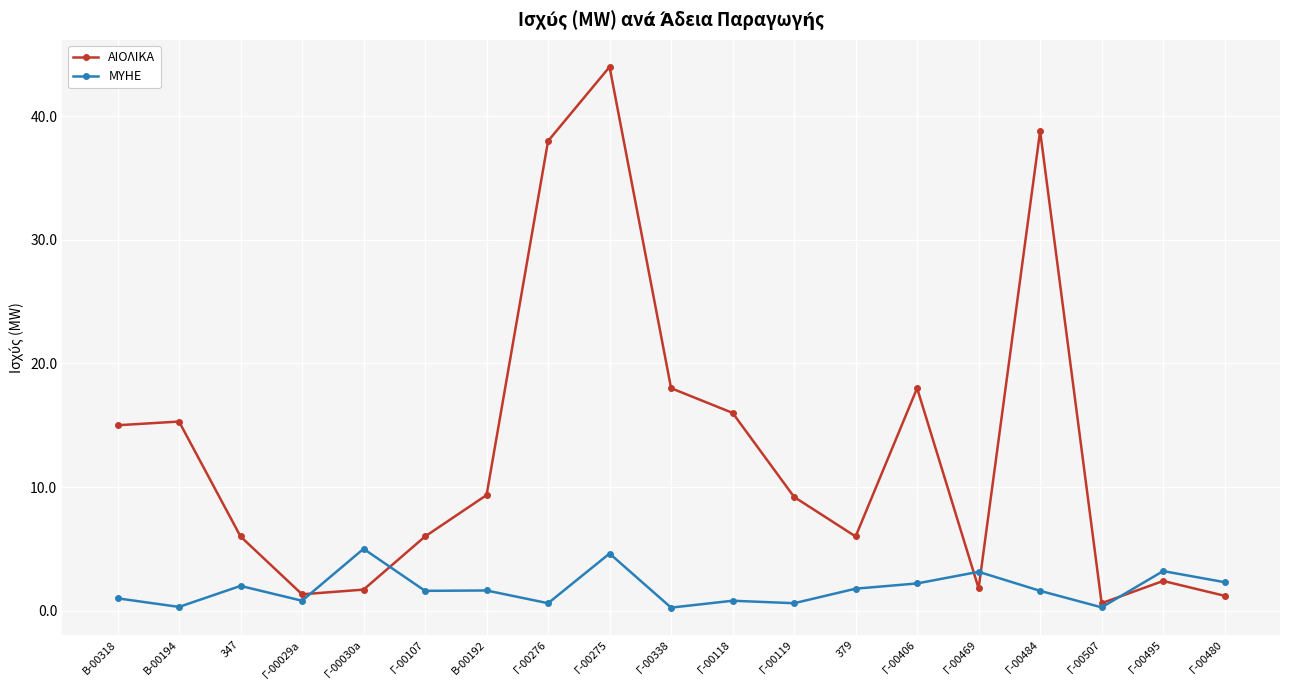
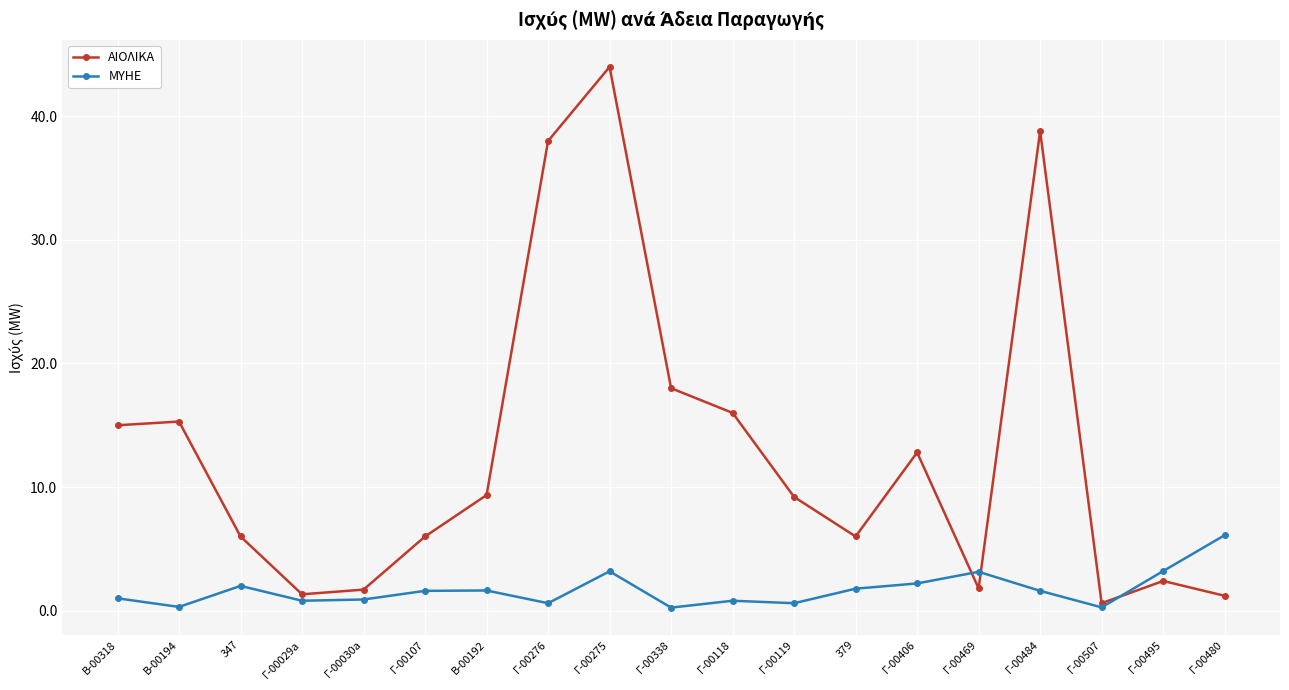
ΜΥΗΕ, Γ-00030a: 5.0 -> 0.9
ΜΥΗΕ, Γ-00275: 4.6 -> 3.2
ΑΙΟΛΙΚΑ, Γ-00406: 18.0 -> 12.8
ΜΥΗΕ, Γ-00480: 2.3 -> 6.1
